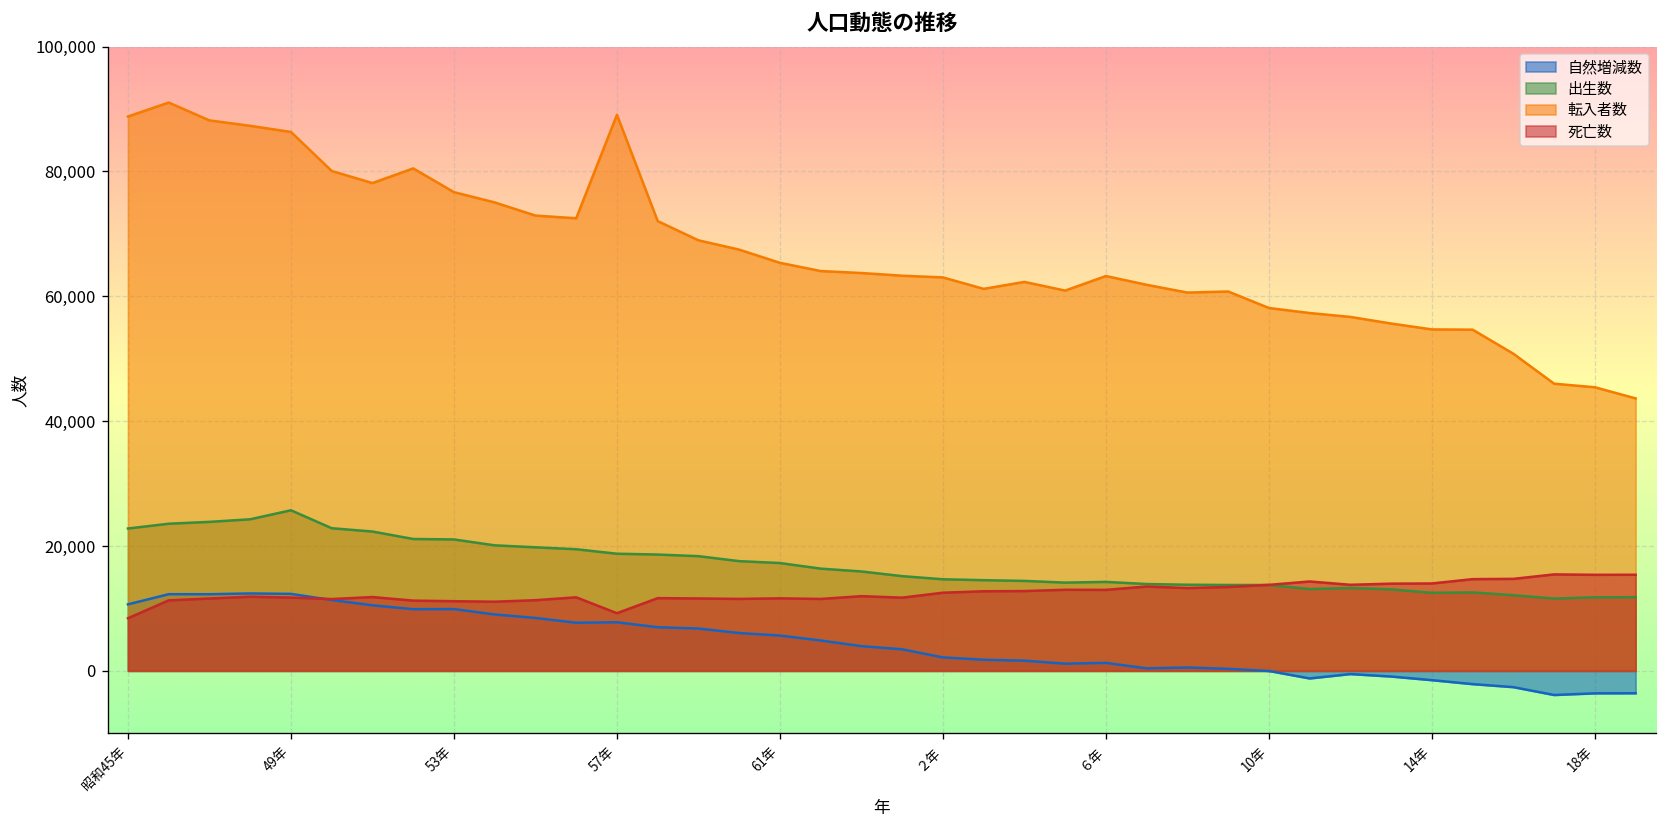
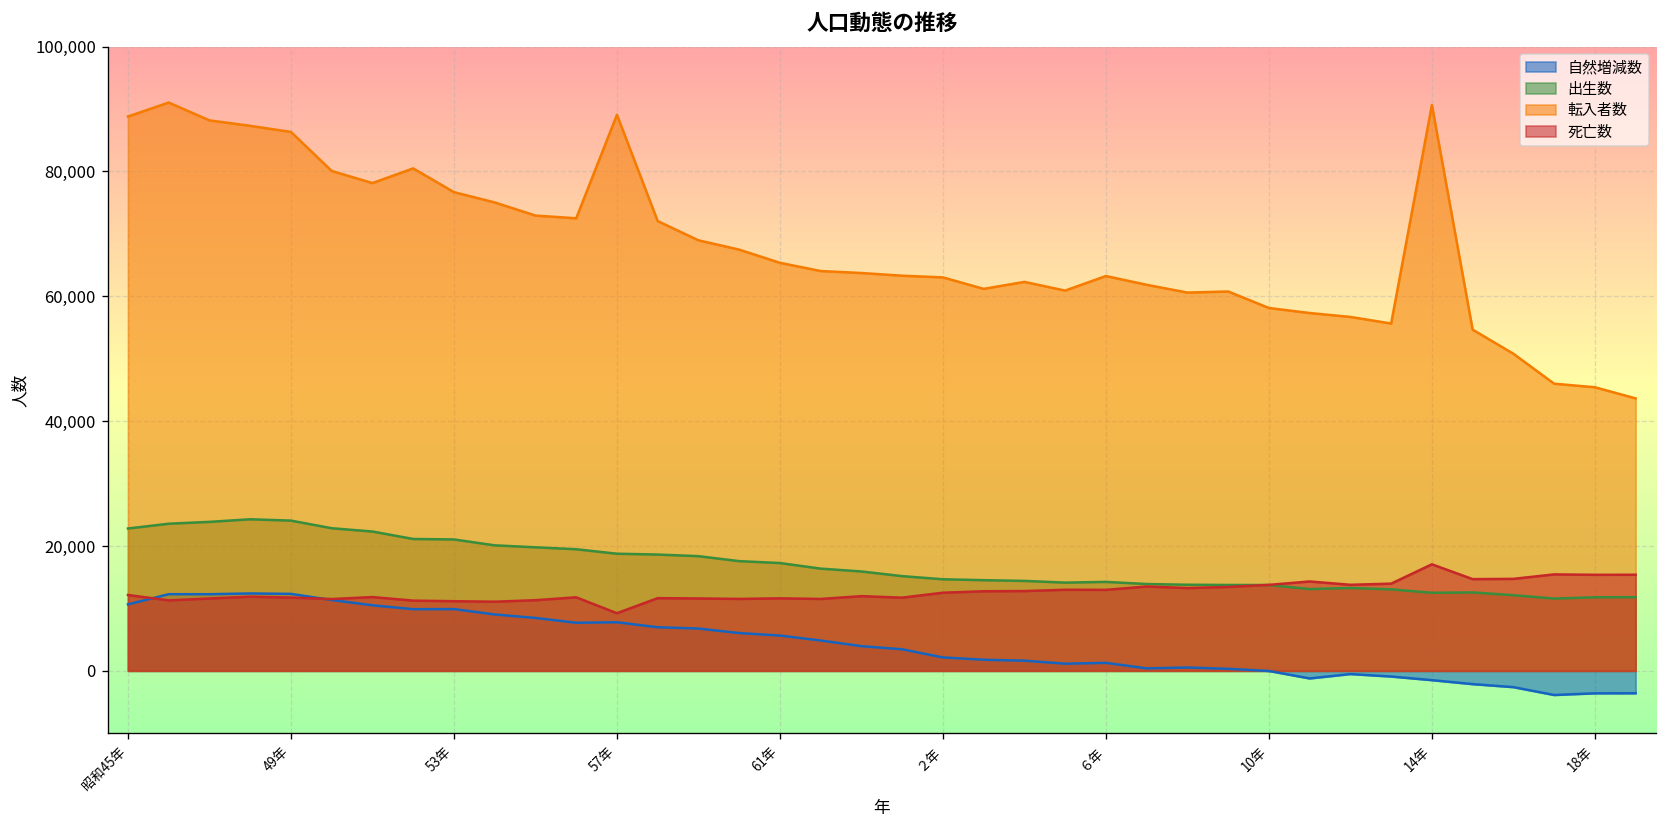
死亡数, 昭和45年: 8,000 -> 12,000
出生数, 49年: 26,000 -> 24,000
転入者数, 14年: 55,000 -> 91,000
死亡数, 14年: 14,000 -> 17,000
